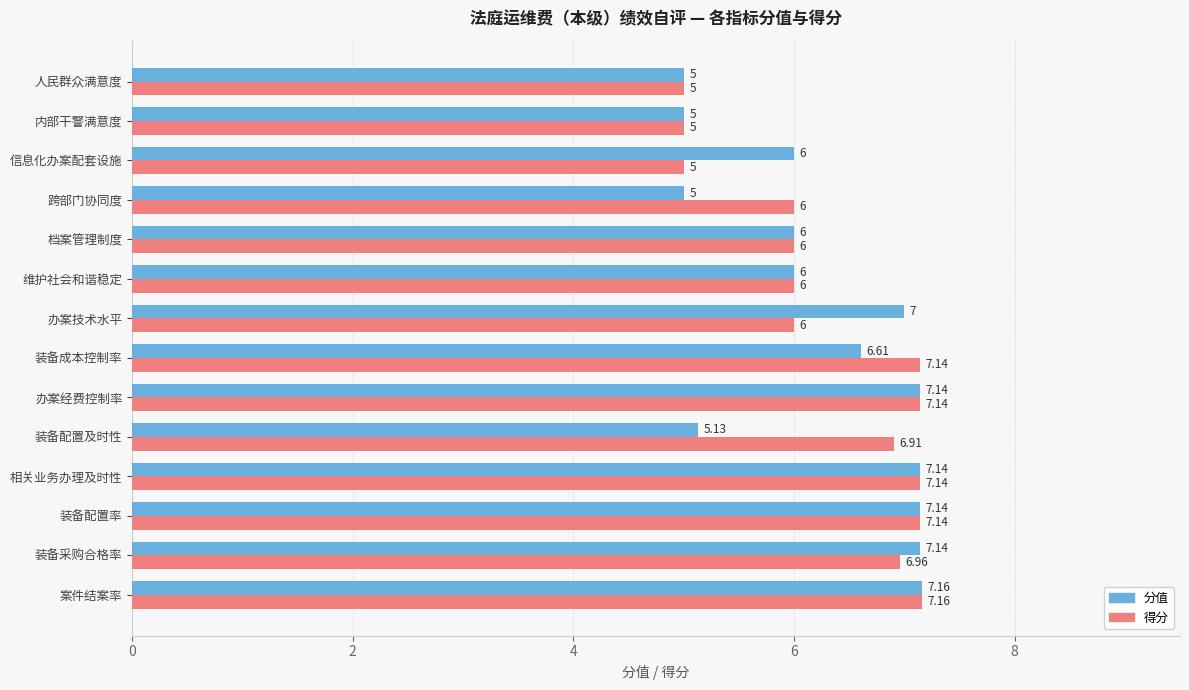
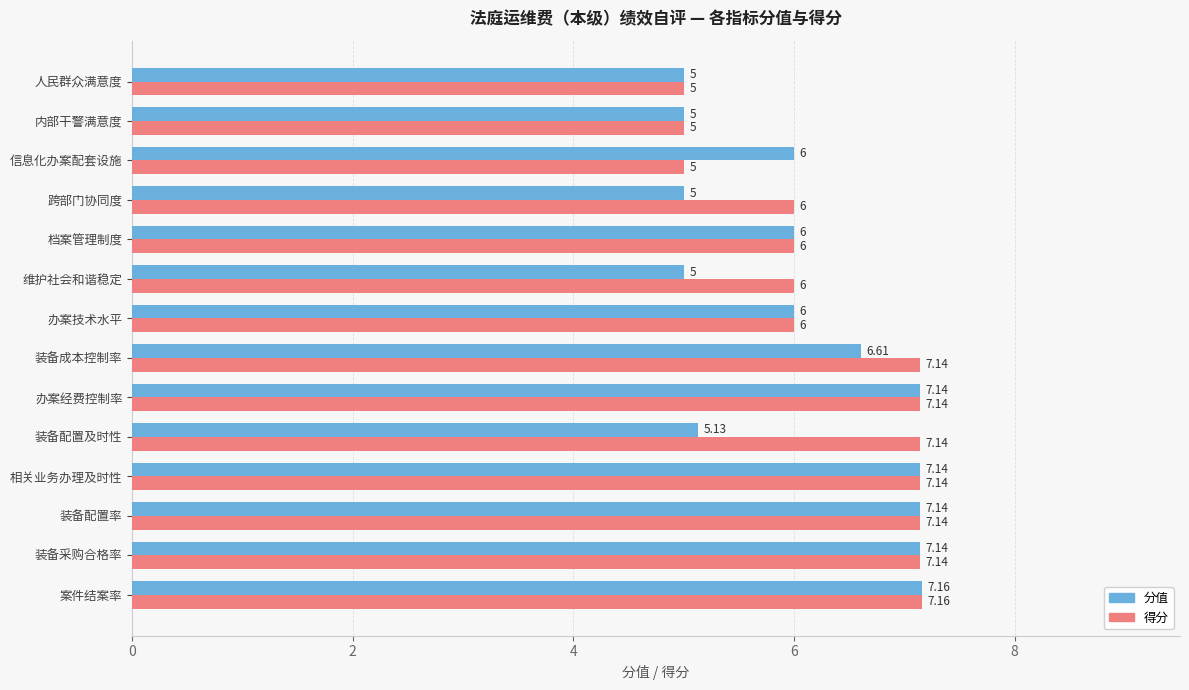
分值, 维护社会和谐稳定: 6 -> 5
分值, 办案技术水平: 7 -> 6
得分, 装备配置及时性: 6.91 -> 7.14
得分, 装备采购合格率: 6.96 -> 7.14
